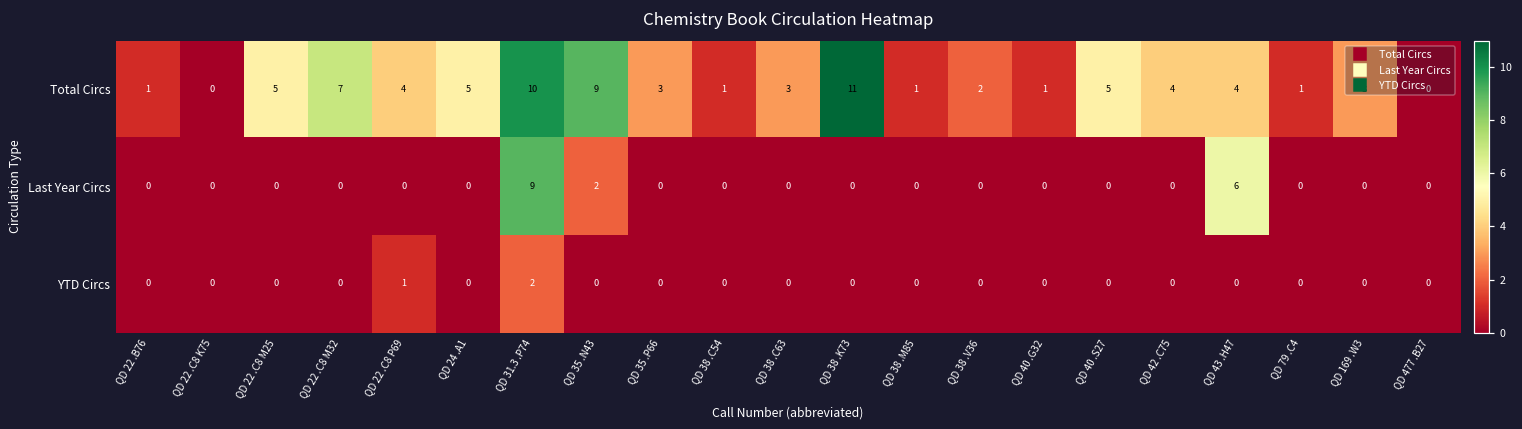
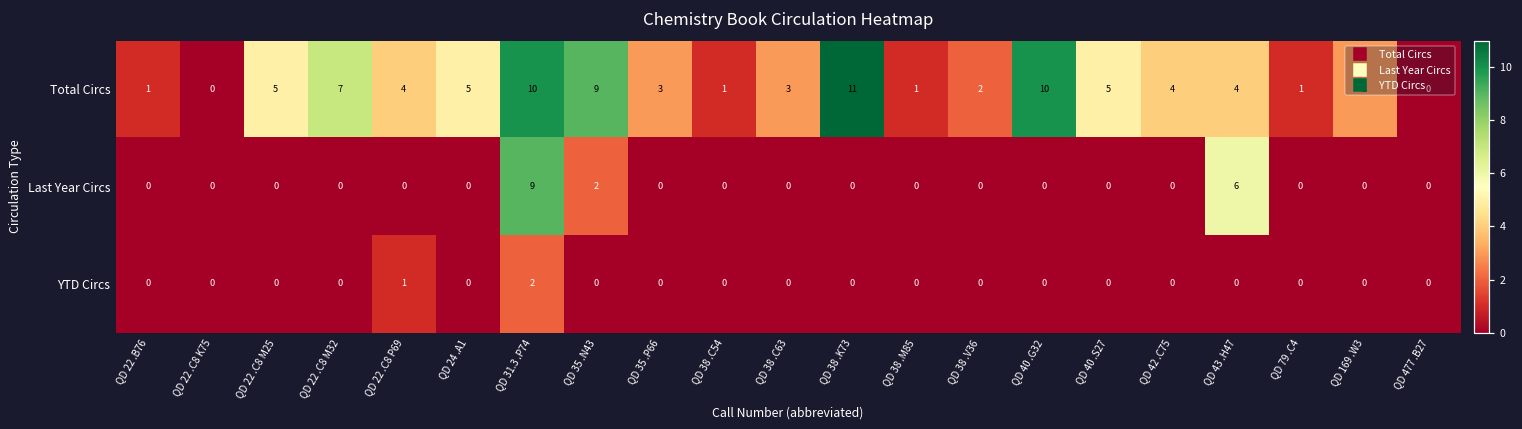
Total Circs, QD 40 .G32: 1 -> 10
